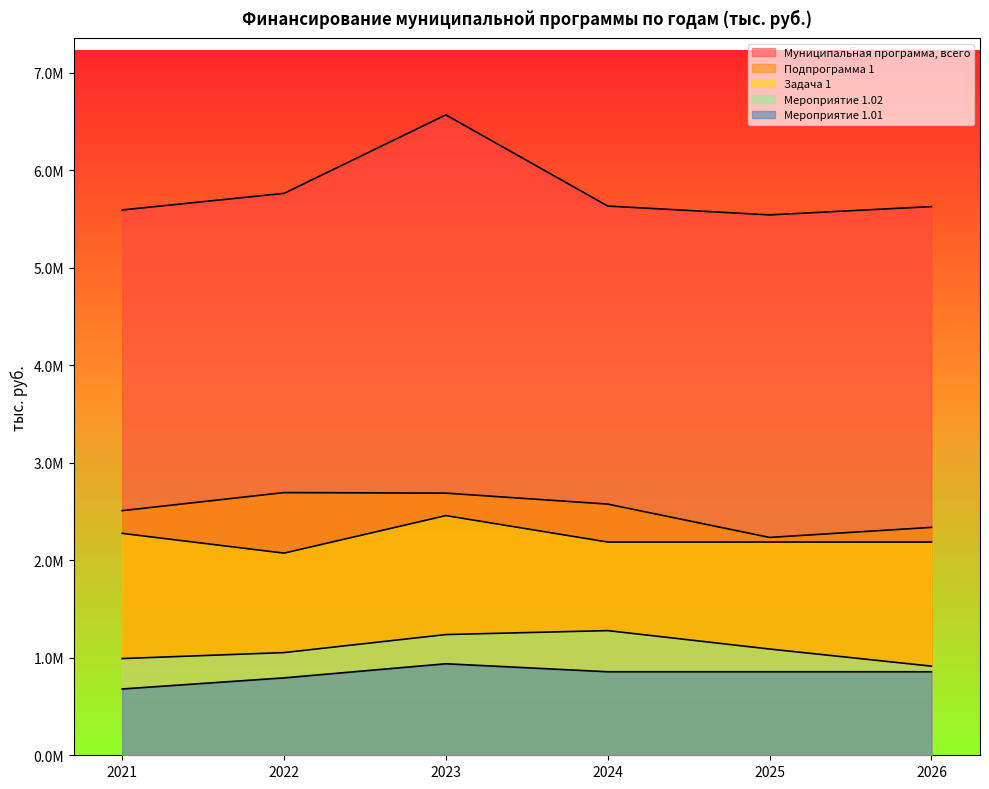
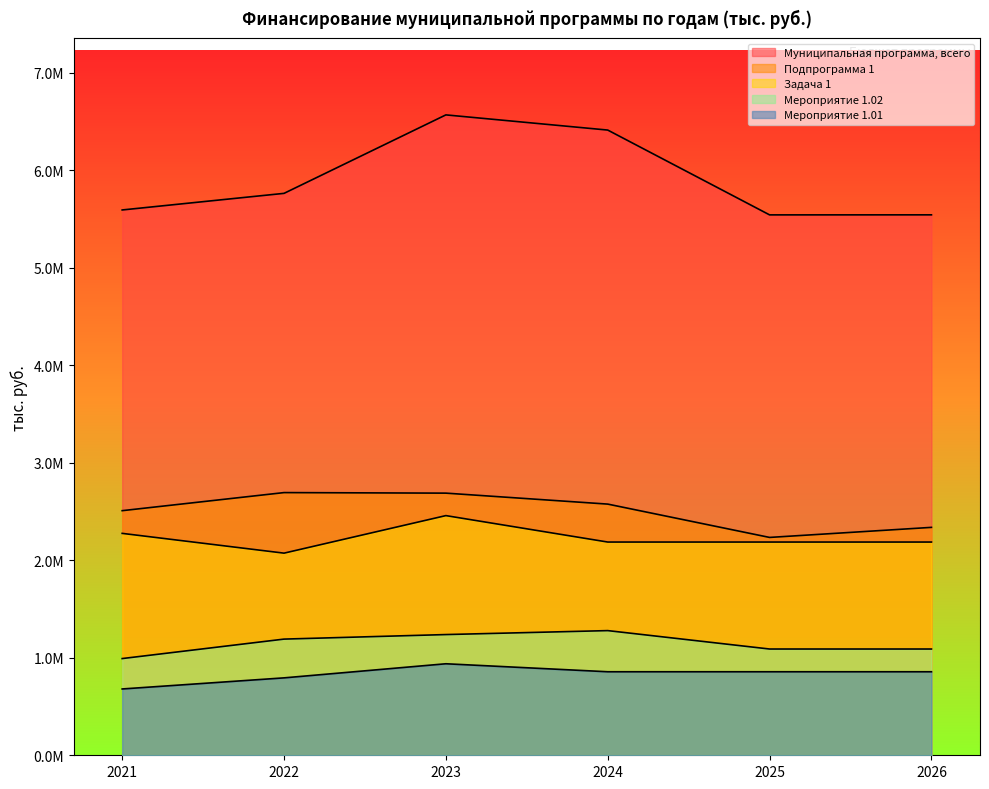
Мероприятие 1.02, 2022: 1100000 -> 1200000
Муниципальная программа, всего, 2024: 5600000 -> 6400000
Муниципальная программа, всего, 2026: 5600000 -> 5500000
Мероприятие 1.02, 2026: 900000 -> 1100000
